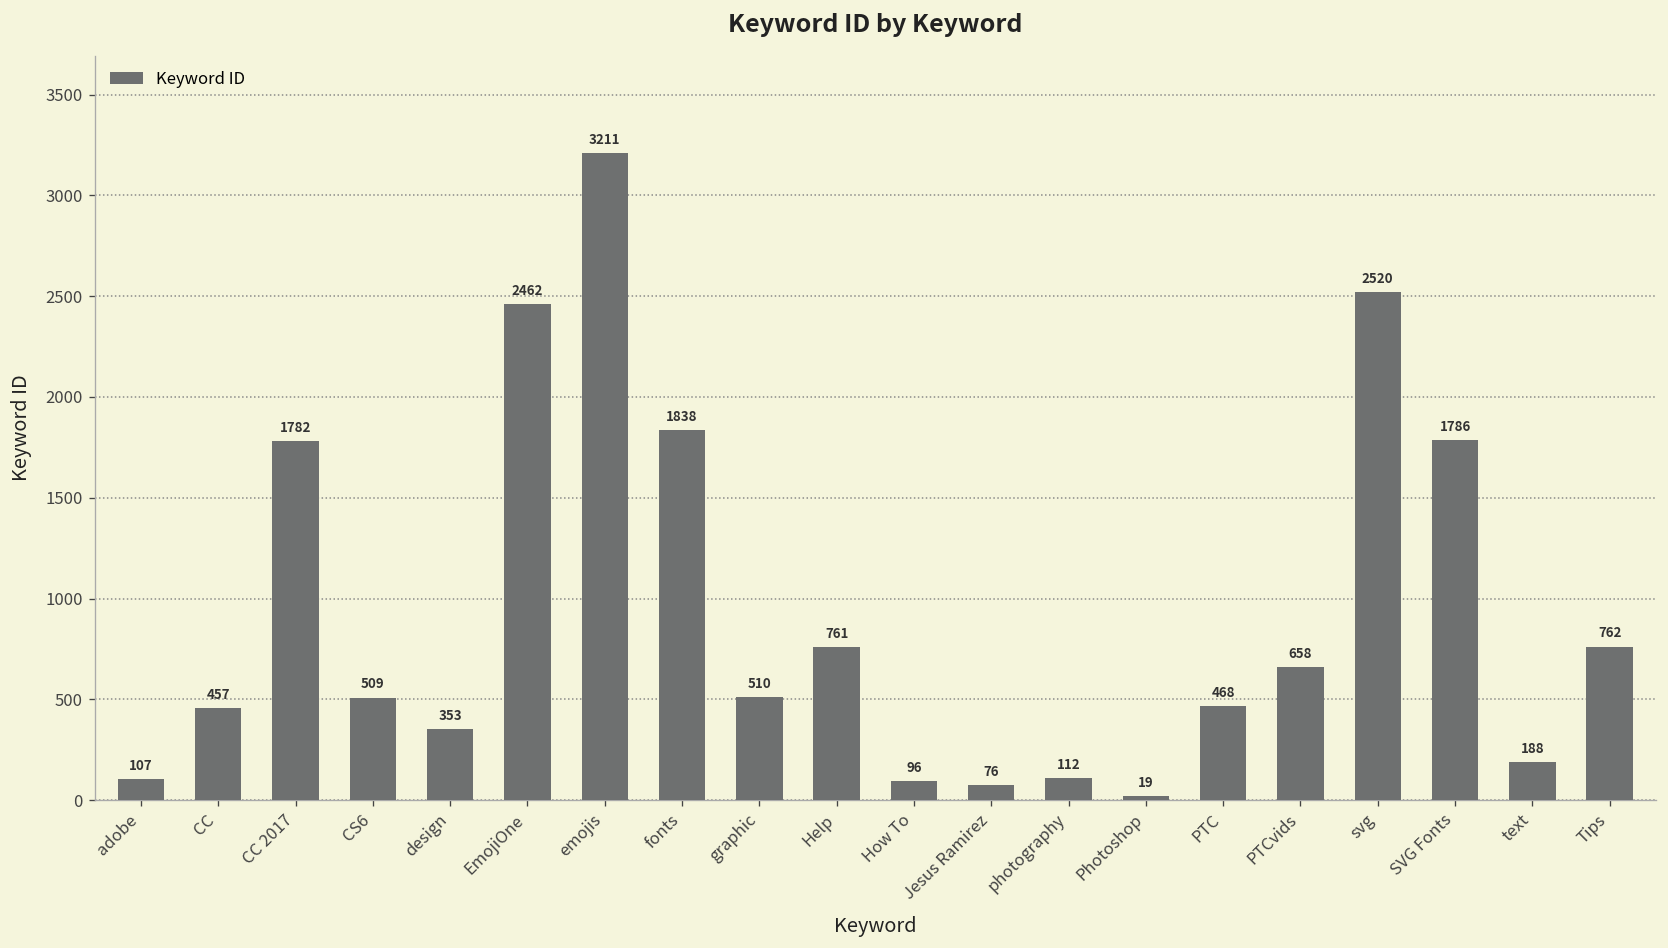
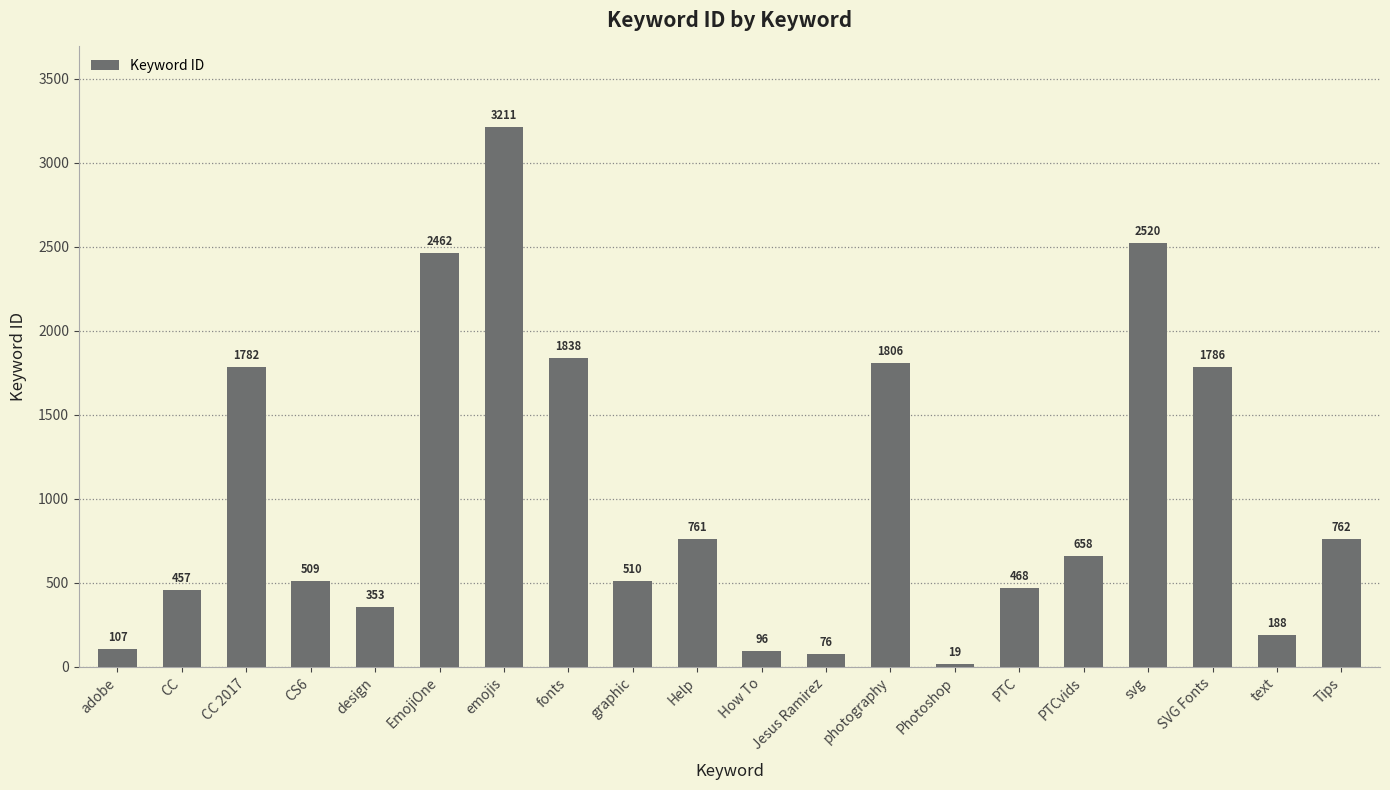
photography: 112 -> 1806
